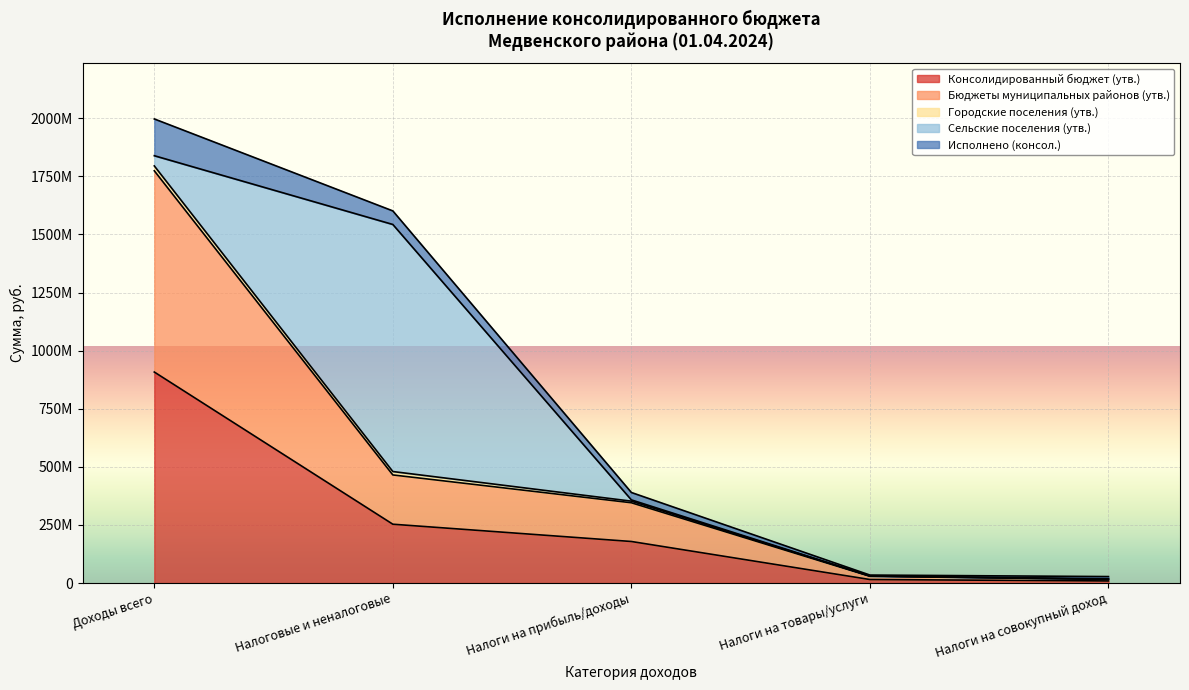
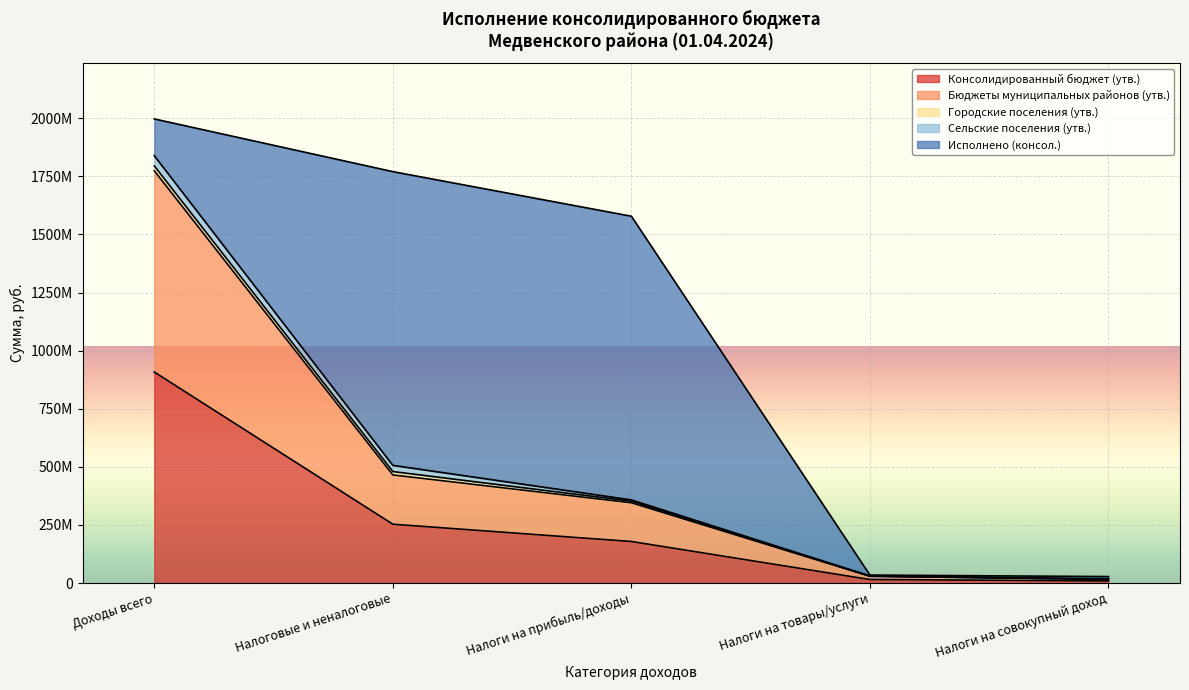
Сельские поселения (утв.), Налоговые и неналоговые: 1060000000 -> 30000000
Исполнено (консол.), Налоговые и неналоговые: 60000000 -> 1260000000
Исполнено (консол.), Налоги на прибыль/доходы: 30000000 -> 1220000000
